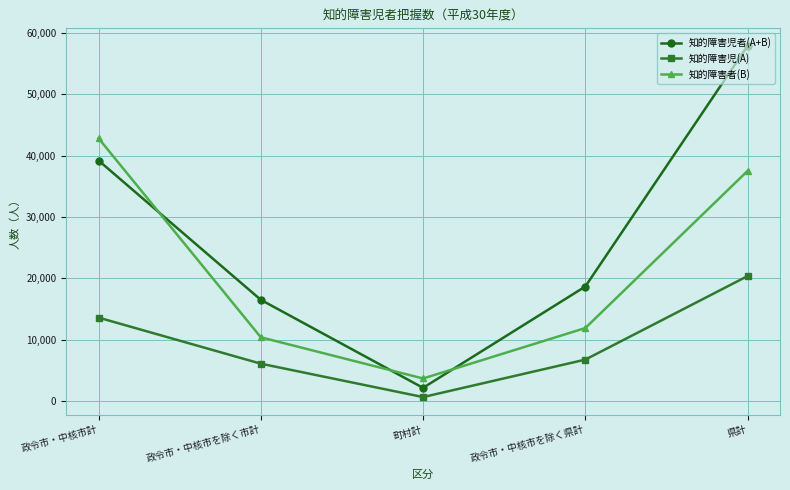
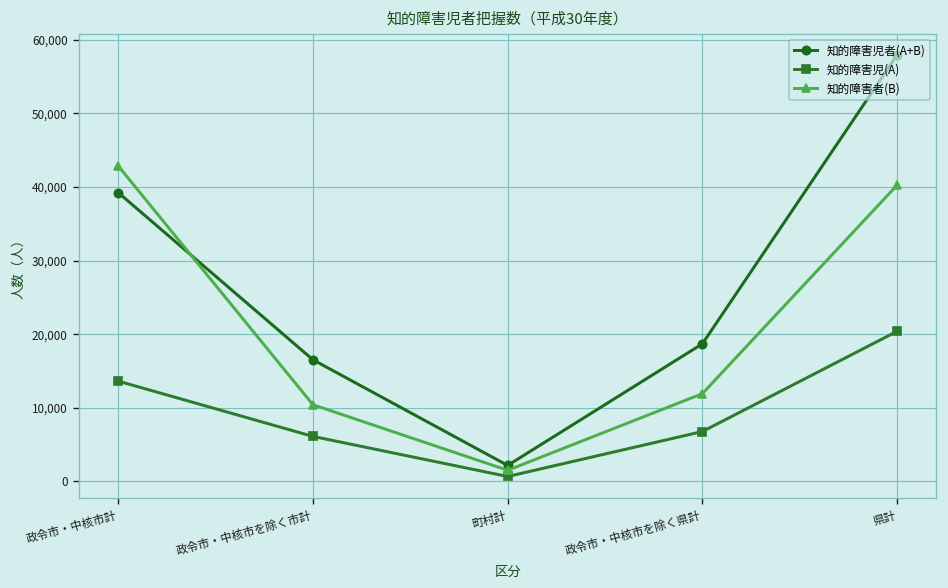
知的障害者(B), 町村計: 4,000 -> 2,000
知的障害者(B), 県計: 38,000 -> 40,000
